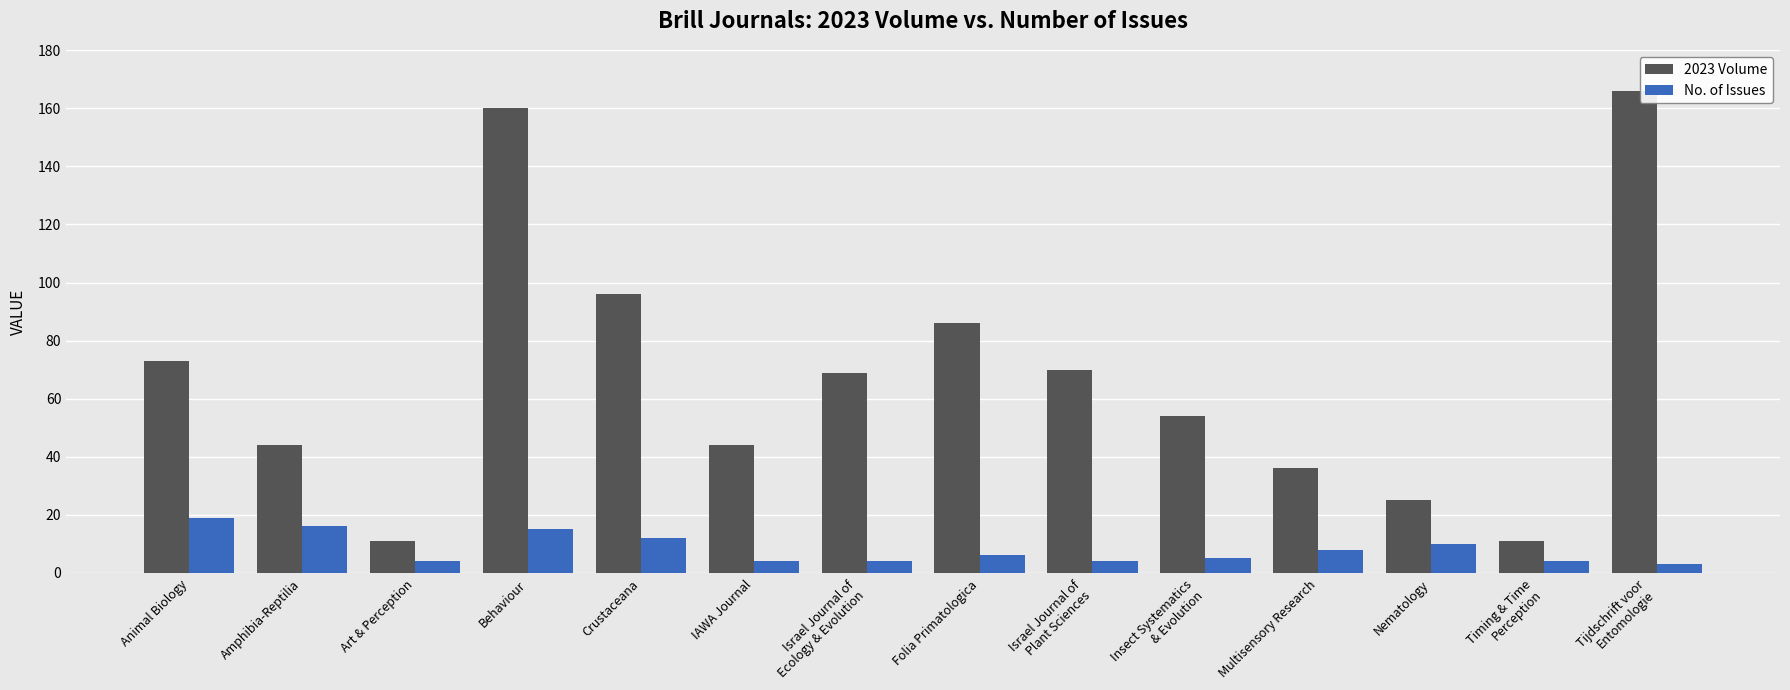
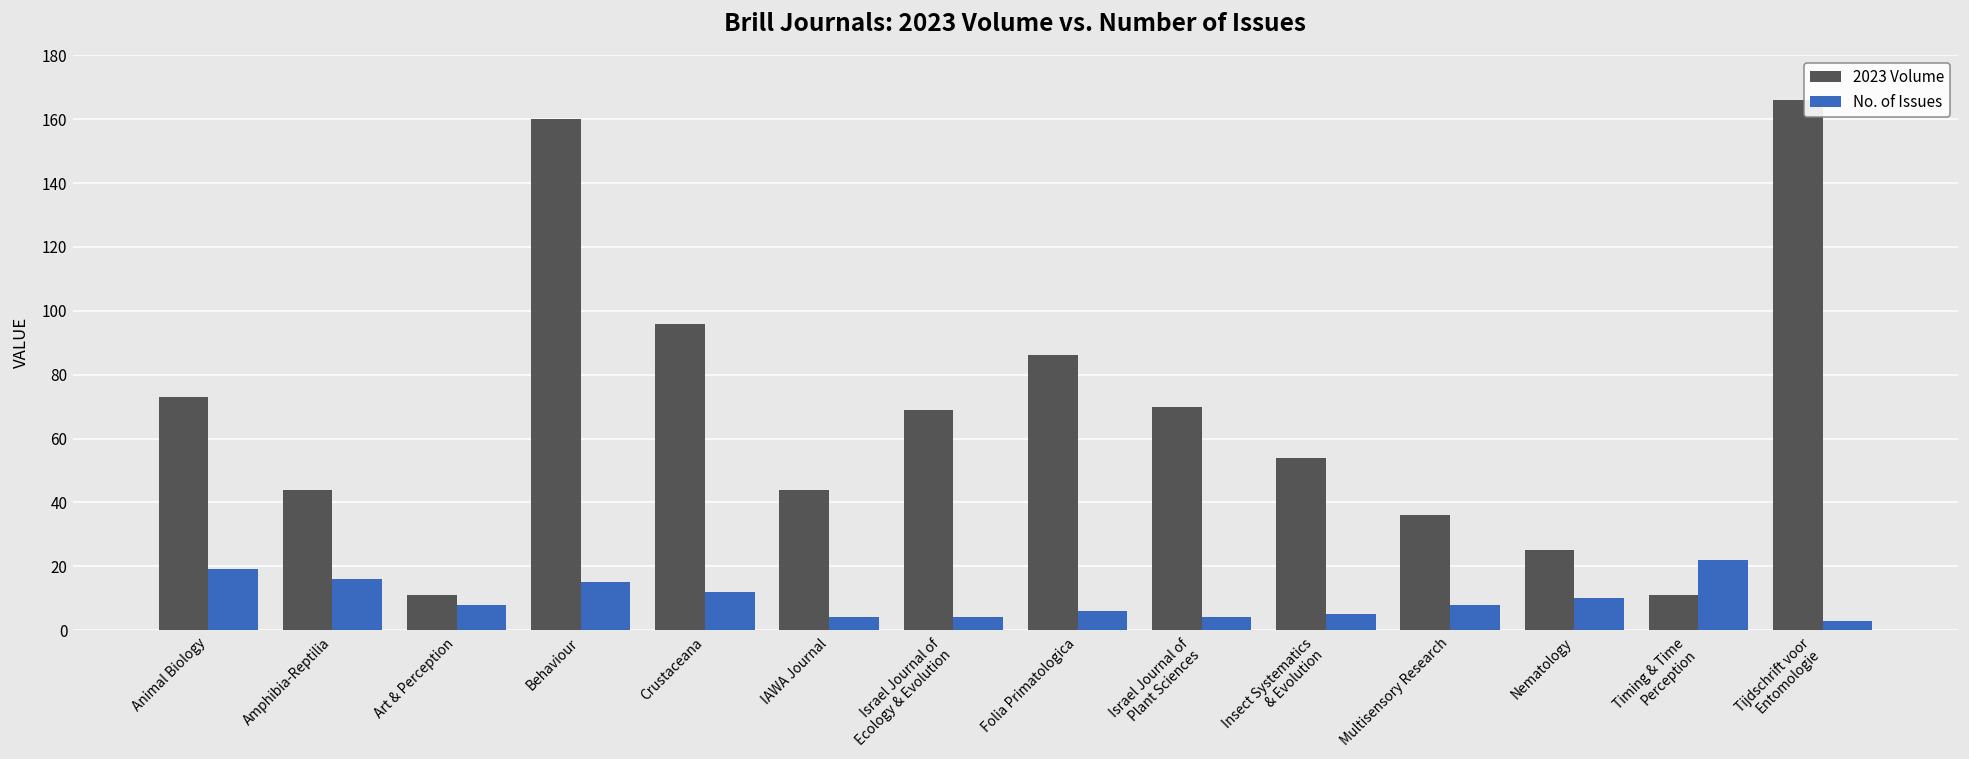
No. of Issues, Art & Perception: 4 -> 8
No. of Issues, Timing & Time Perception: 4 -> 22
